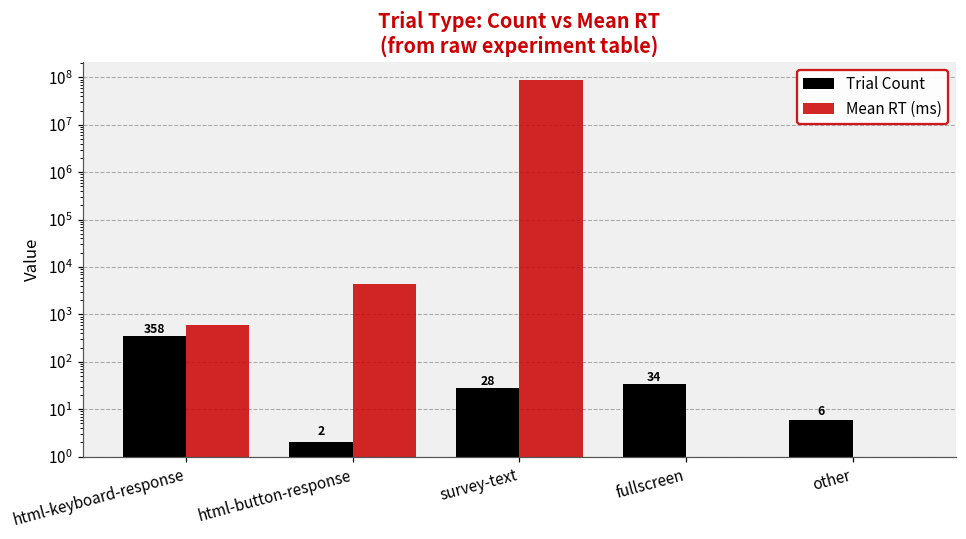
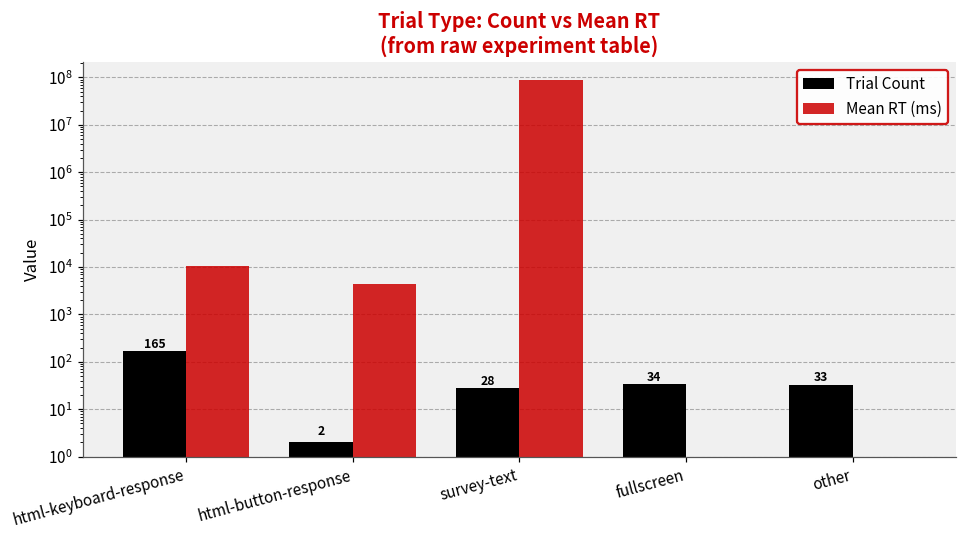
Trial Count, html-keyboard-response: 358 -> 165
Mean RT (ms), html-keyboard-response: 600 -> 10000
Trial Count, other: 6 -> 33
